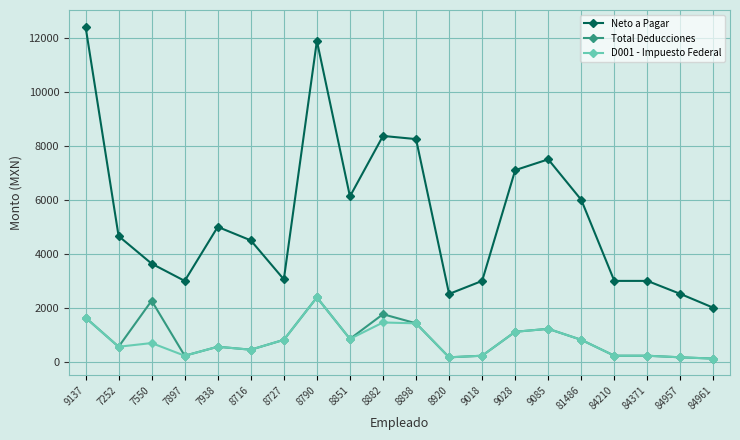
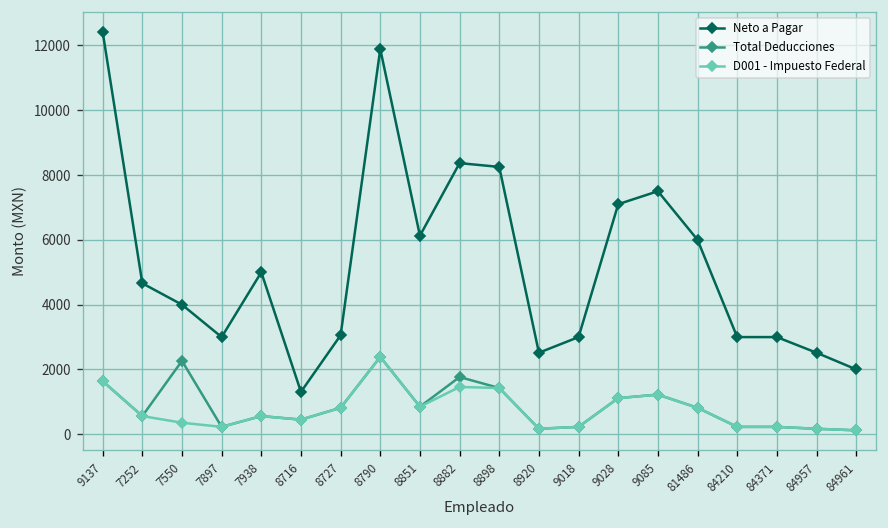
Neto a Pagar, 7550: 3600 -> 4000
D001 - Impuesto Federal, 7550: 700 -> 400
Neto a Pagar, 8716: 4500 -> 1300
